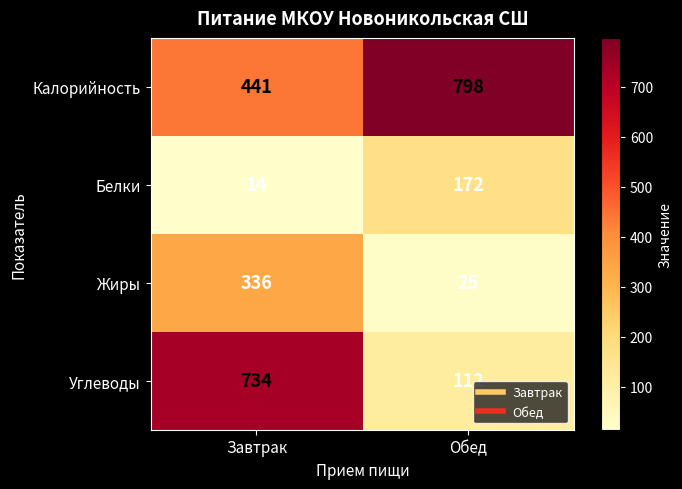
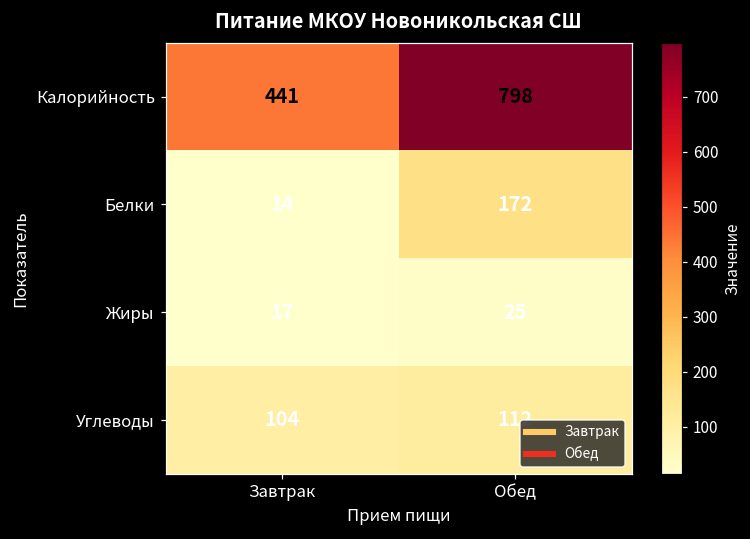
Жиры, Завтрак: 336 -> 17
Углеводы, Завтрак: 734 -> 104
